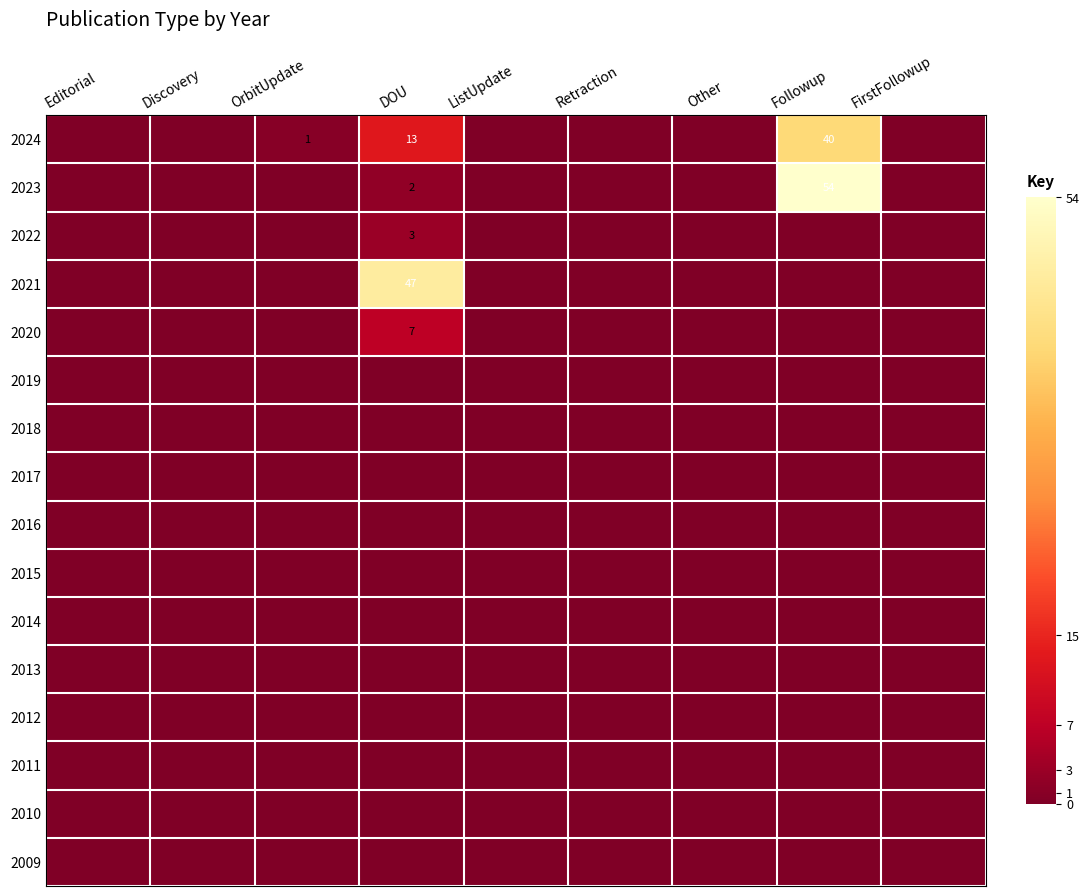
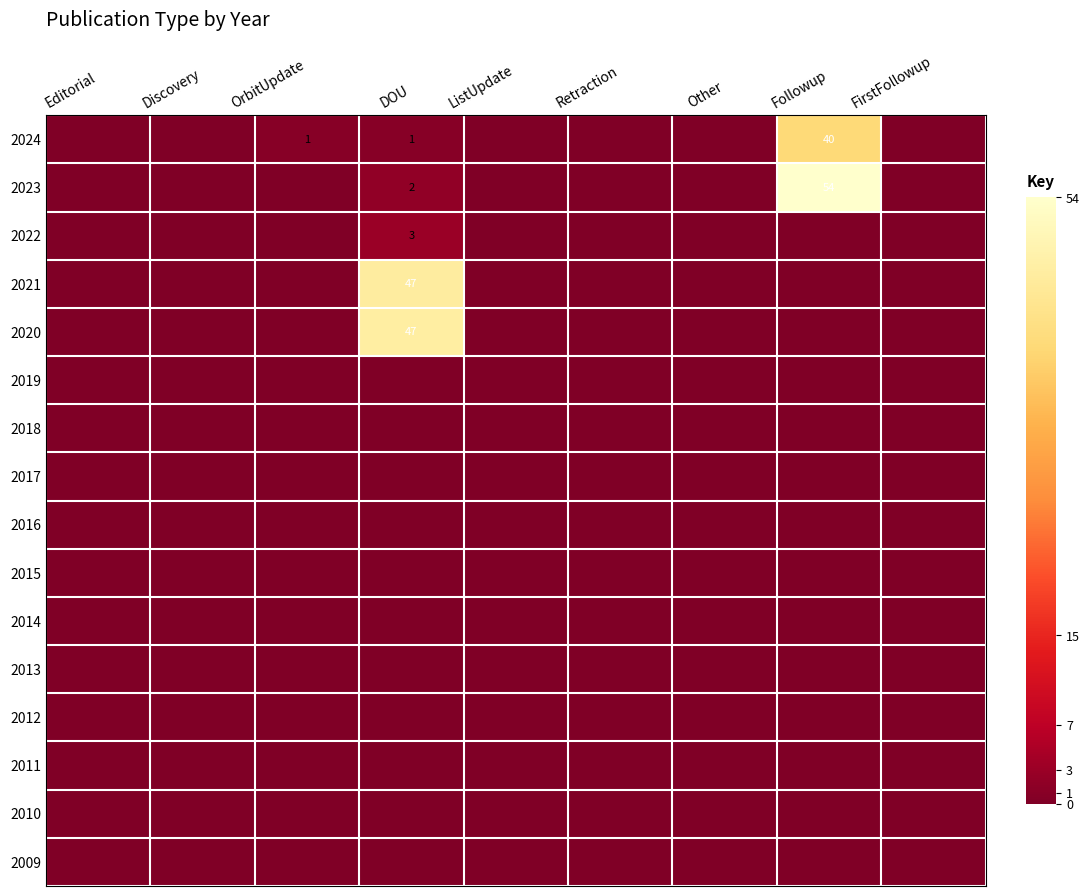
2024, DOU: 13 -> 1
2020, DOU: 7 -> 47
